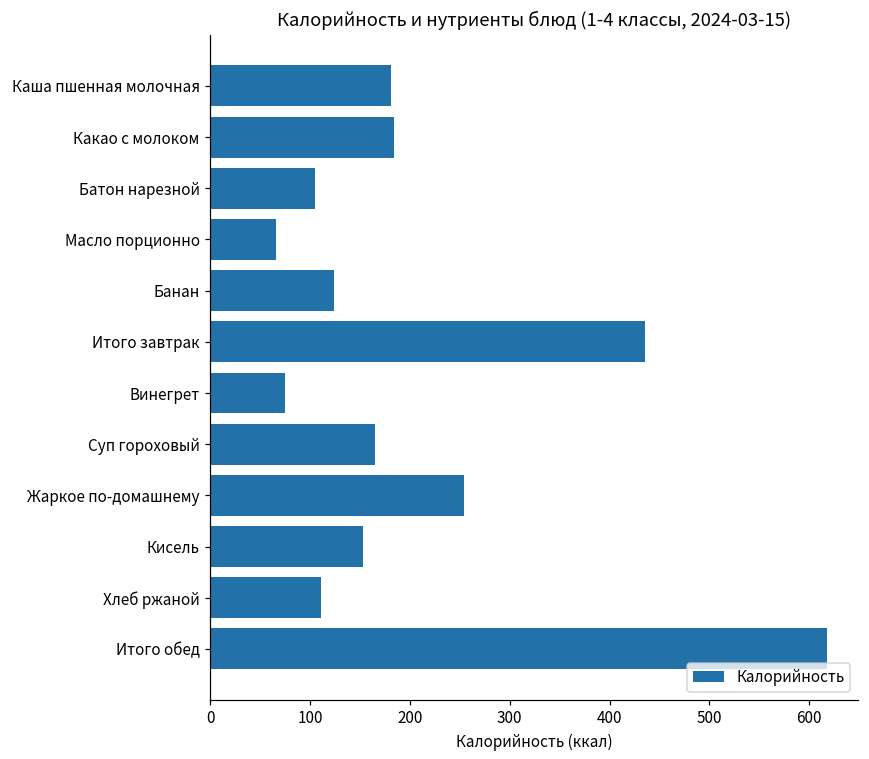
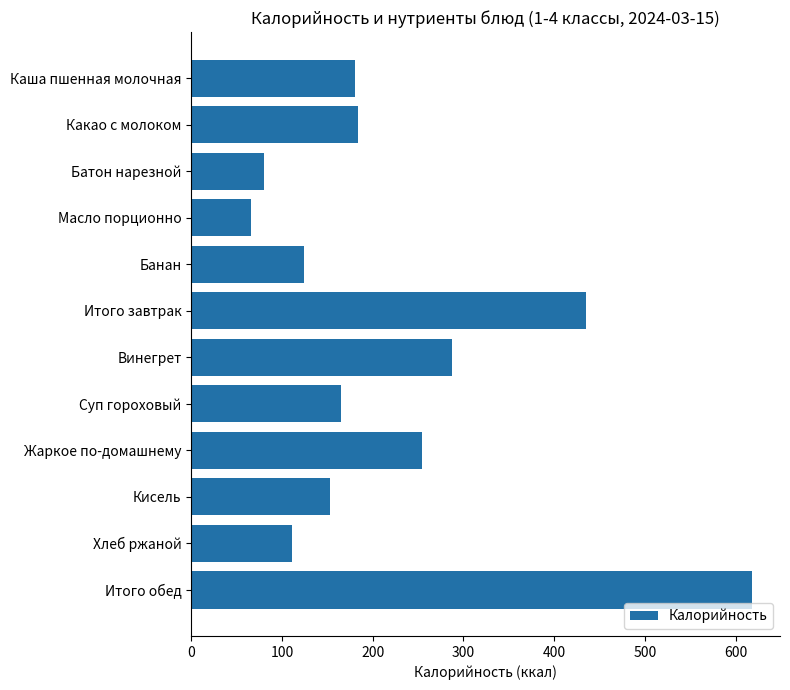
Батон нарезной: 110 -> 80
Винегрет: 80 -> 290
